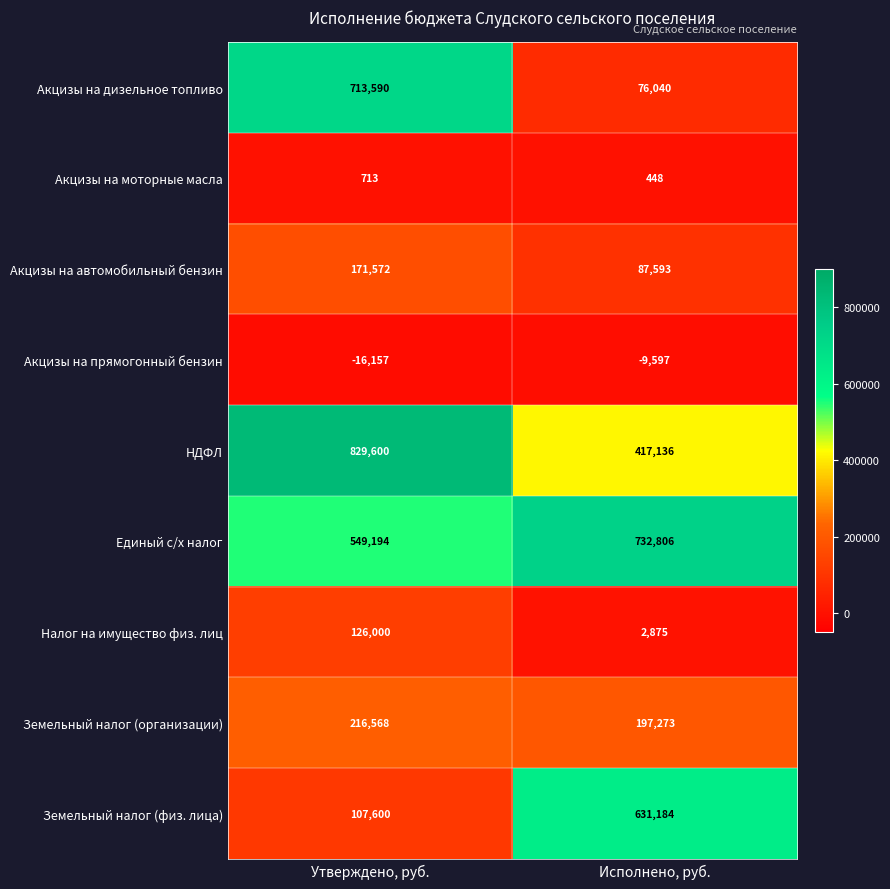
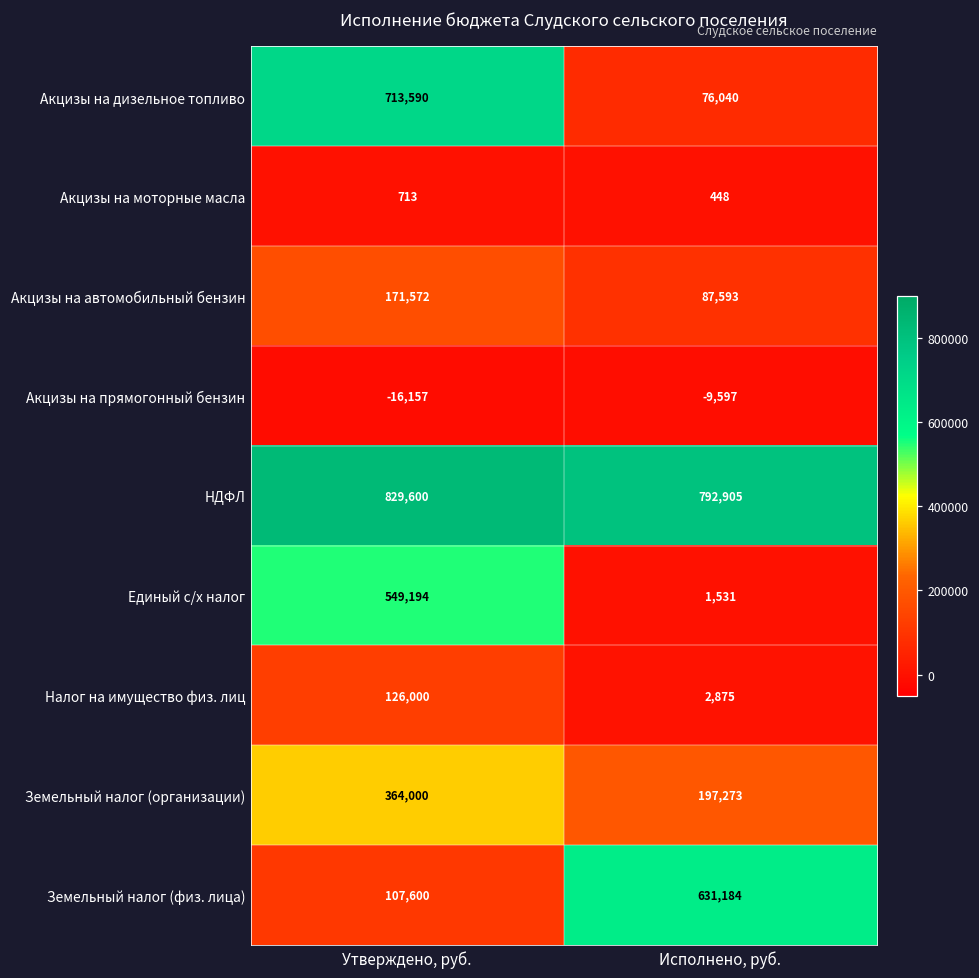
НДФЛ, Исполнено, руб.: 417,136 -> 792,905
Единый с/х налог, Исполнено, руб.: 732,806 -> 1,531
Земельный налог (организации), Утверждено, руб.: 216,568 -> 364,000
